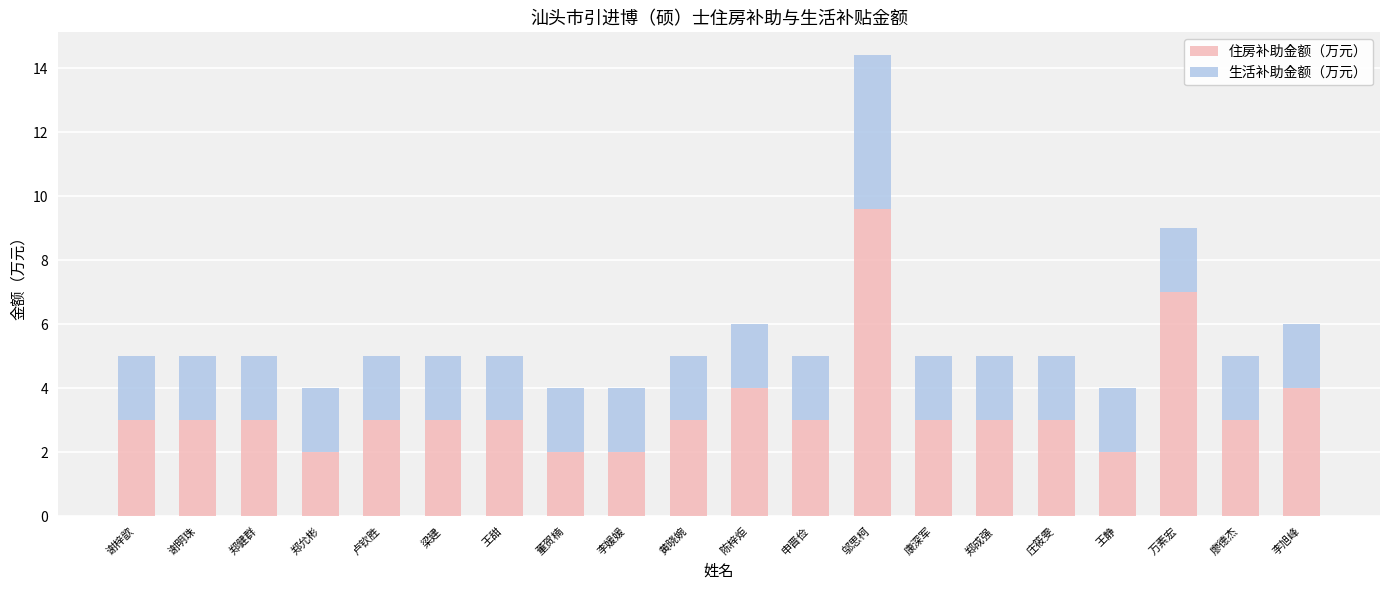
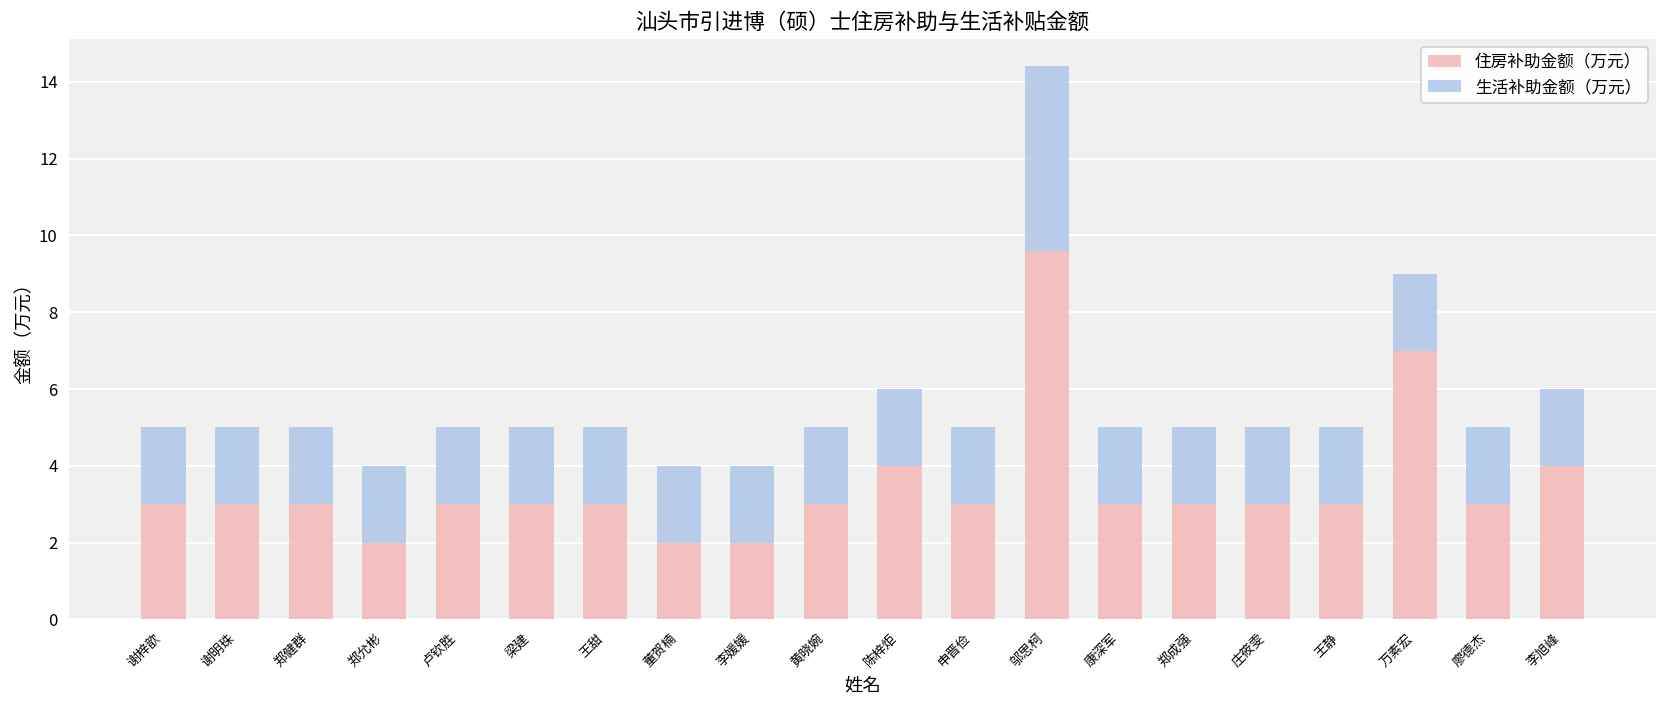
住房补助金额（万元）, 王静: 2 -> 3
